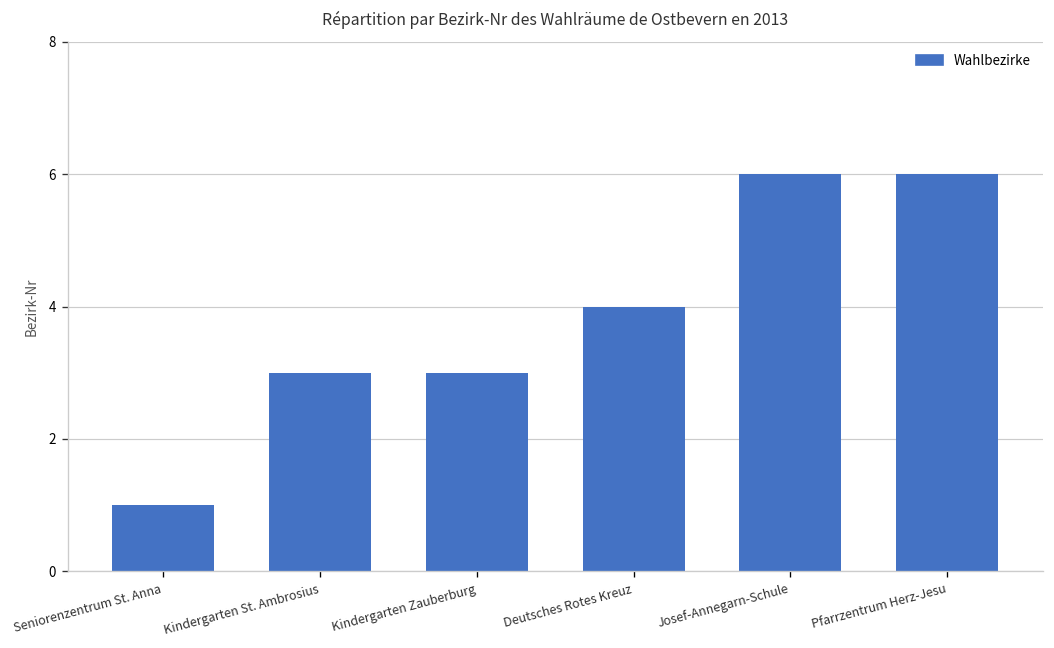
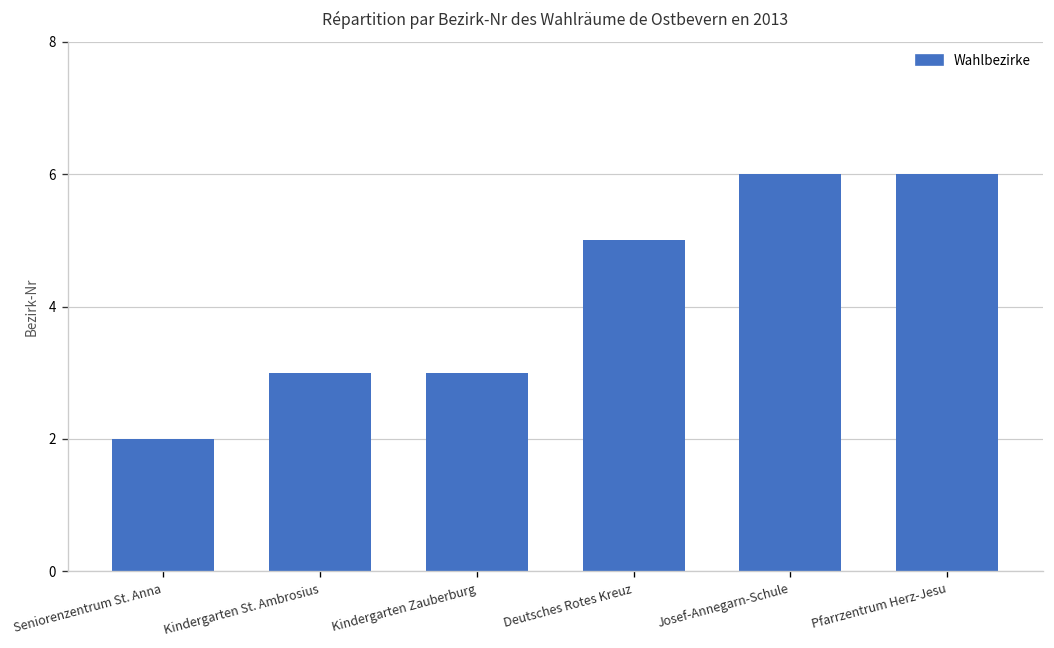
Seniorenzentrum St. Anna: 1 -> 2
Deutsches Rotes Kreuz: 4 -> 5
